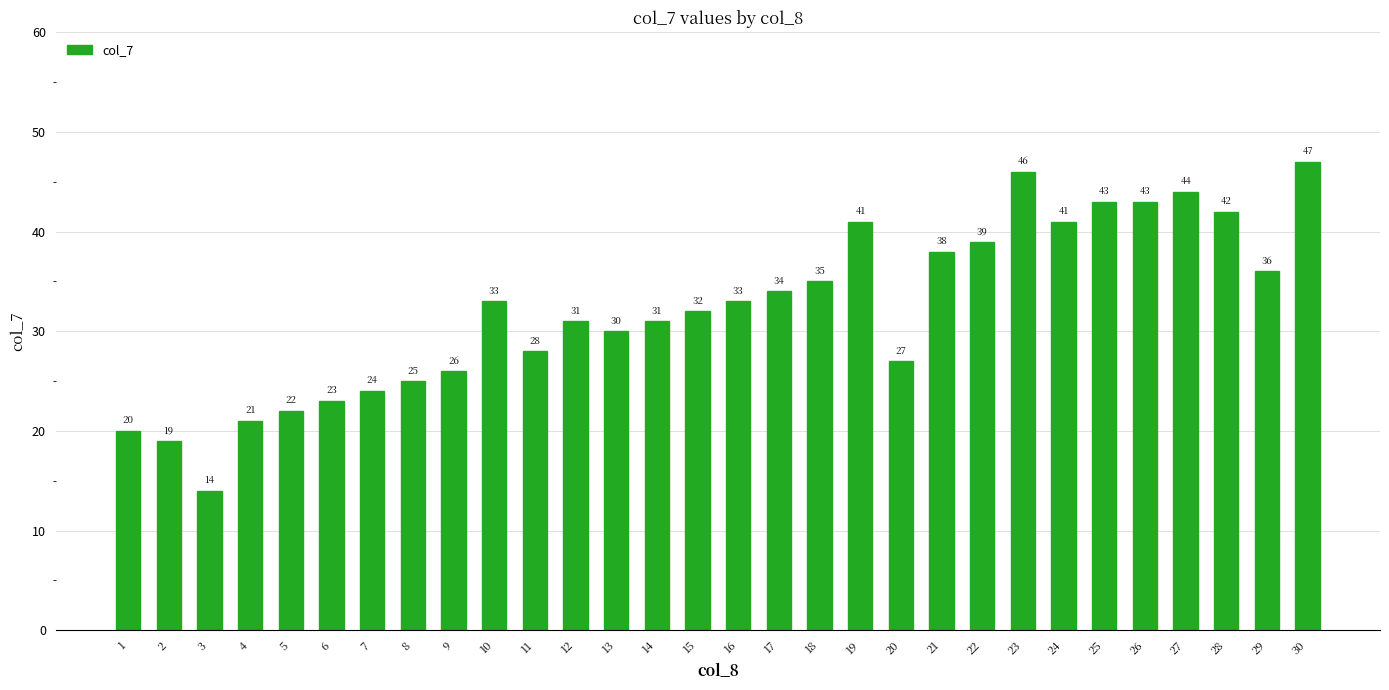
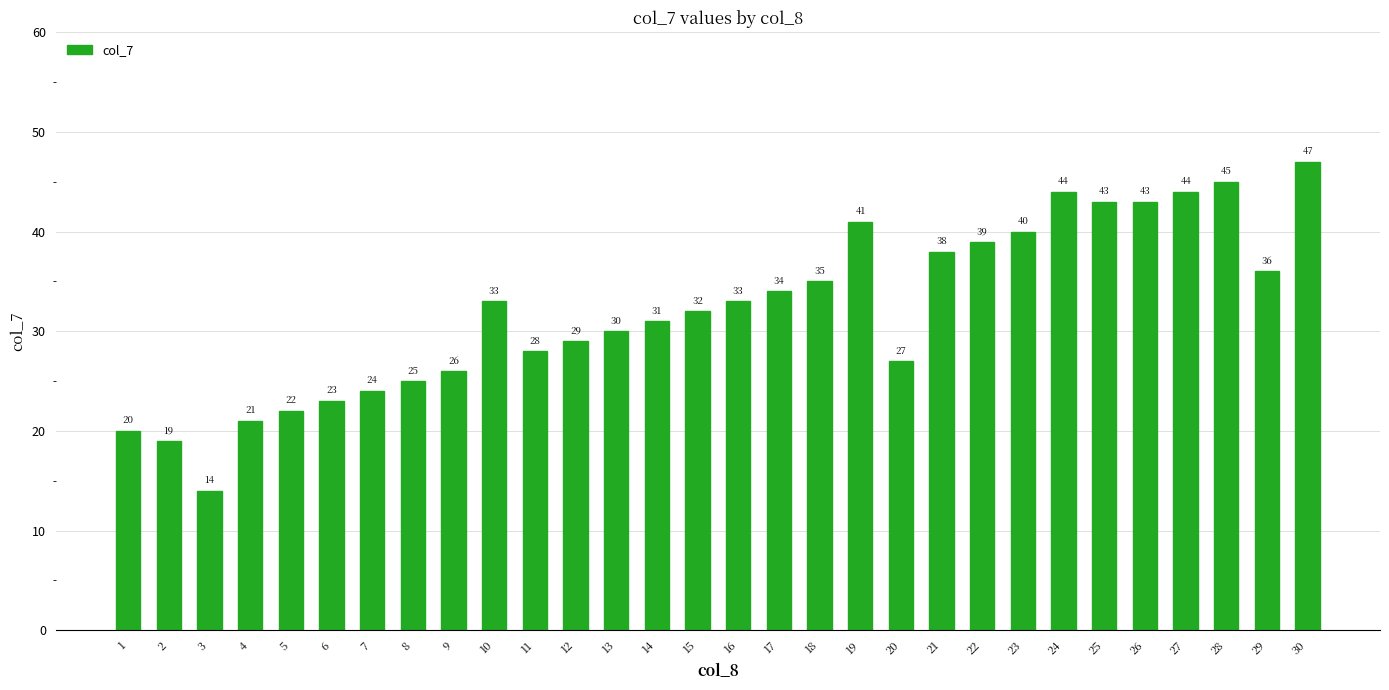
12: 31 -> 29
23: 46 -> 40
24: 41 -> 44
28: 42 -> 45
